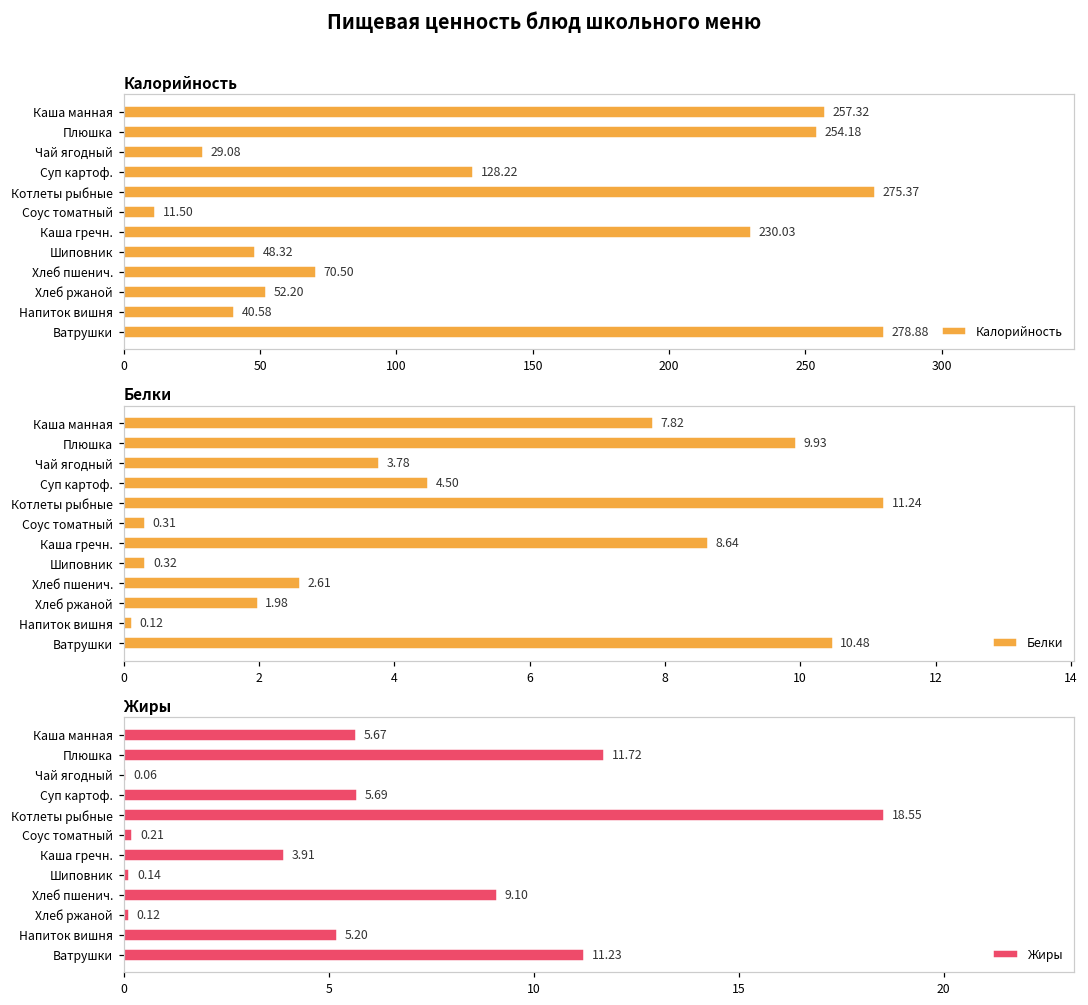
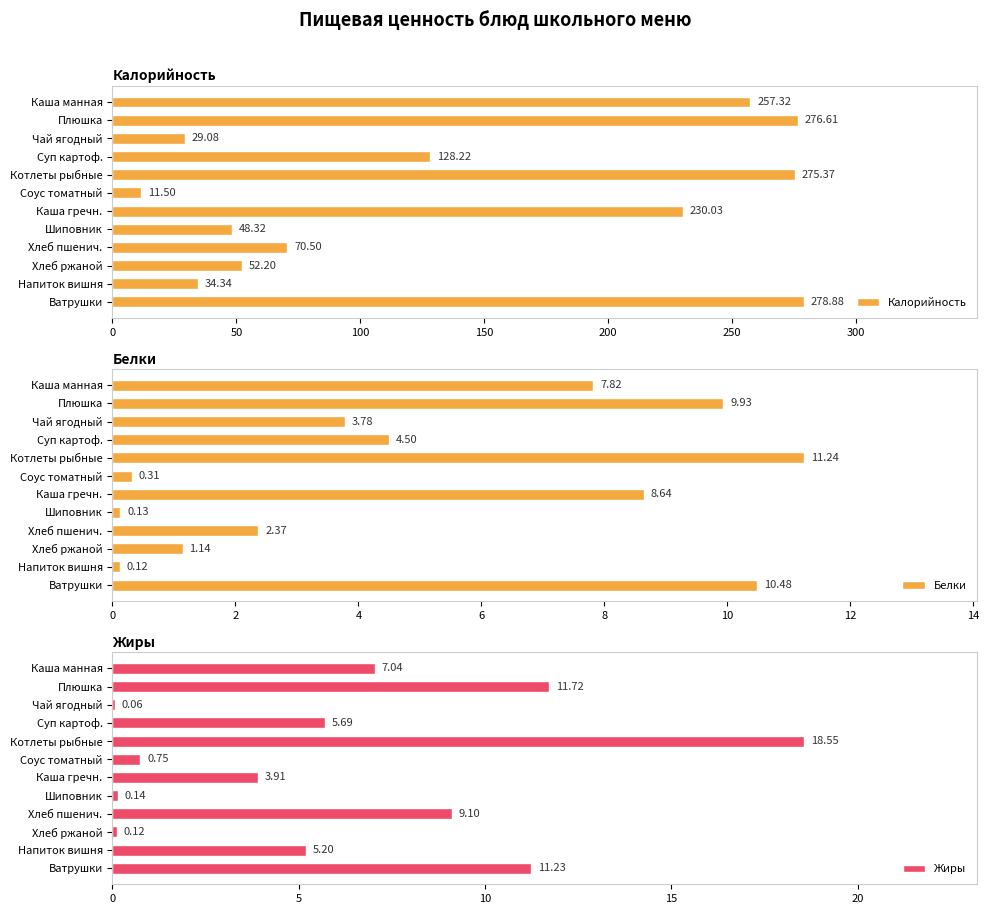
Калорийность, Плюшка: 254.18 -> 276.61
Калорийность, Напиток вишня: 40.58 -> 34.34
Белки, Шиповник: 0.32 -> 0.13
Белки, Хлеб пшенич.: 2.61 -> 2.37
Белки, Хлеб ржаной: 1.98 -> 1.14
Жиры, Каша манная: 5.67 -> 7.04
Жиры, Соус томатный: 0.21 -> 0.75
